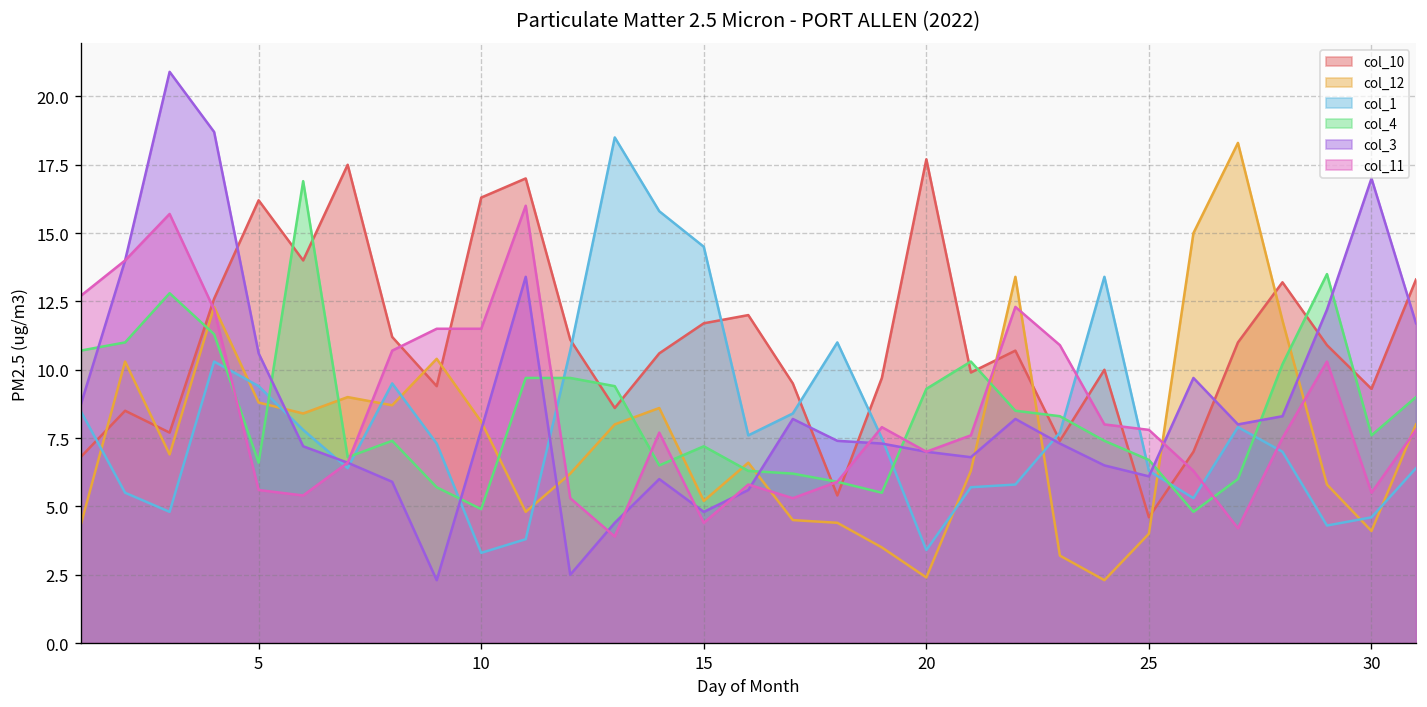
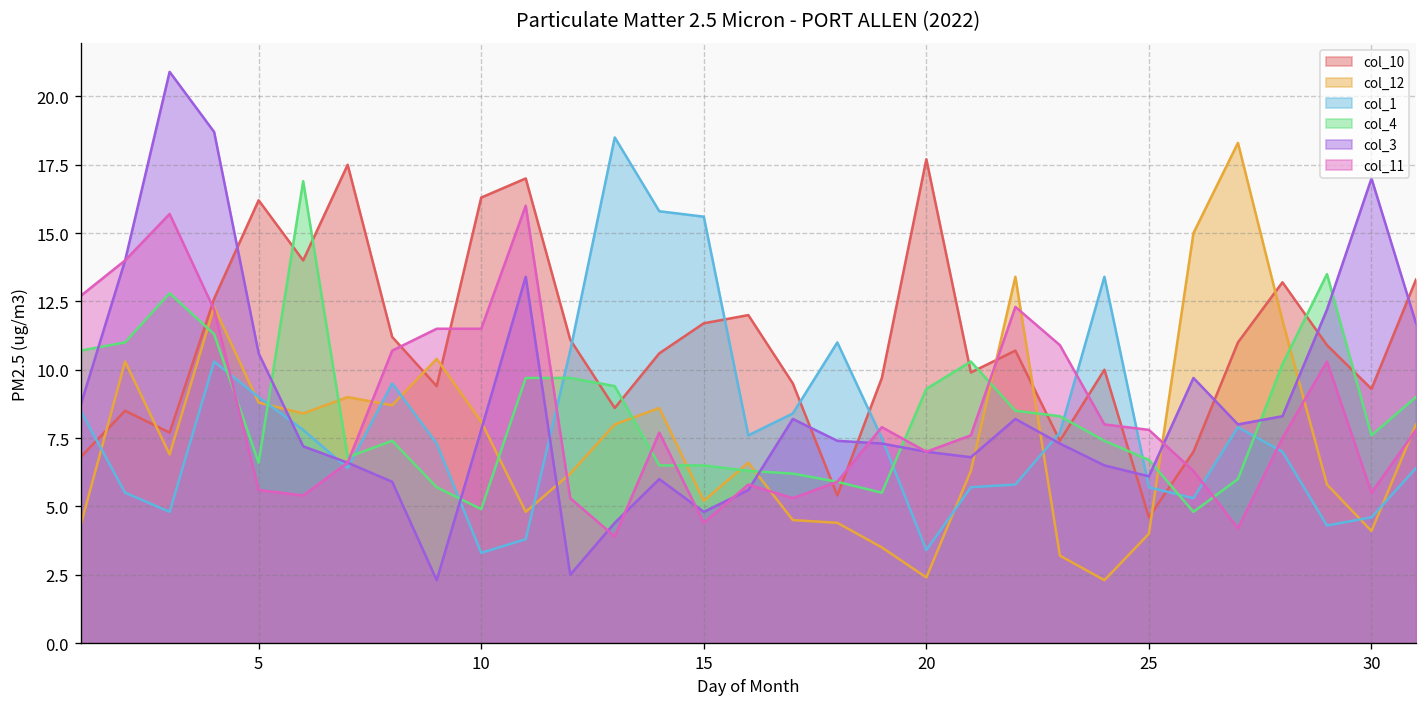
col_1, 5: 9.4 -> 9.0
col_1, 15: 14.5 -> 15.6
col_4, 15: 7.2 -> 6.5
col_1, 25: 6.3 -> 5.7
